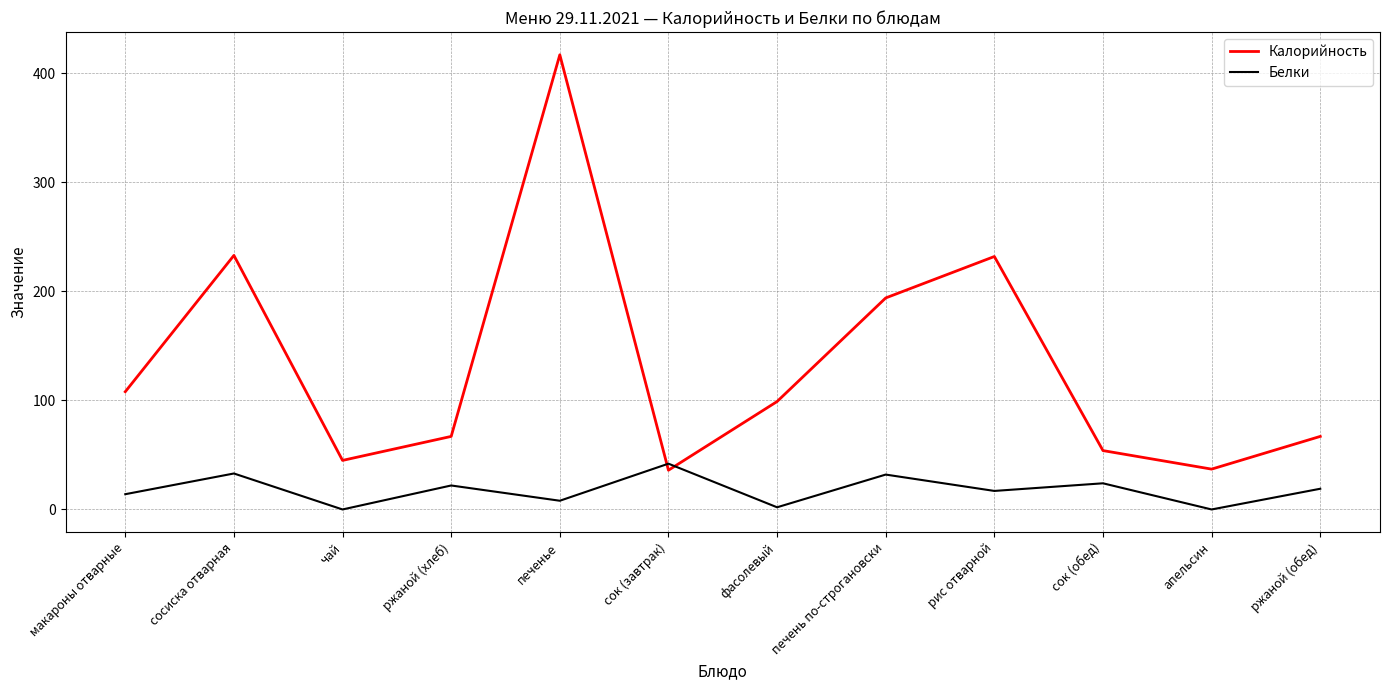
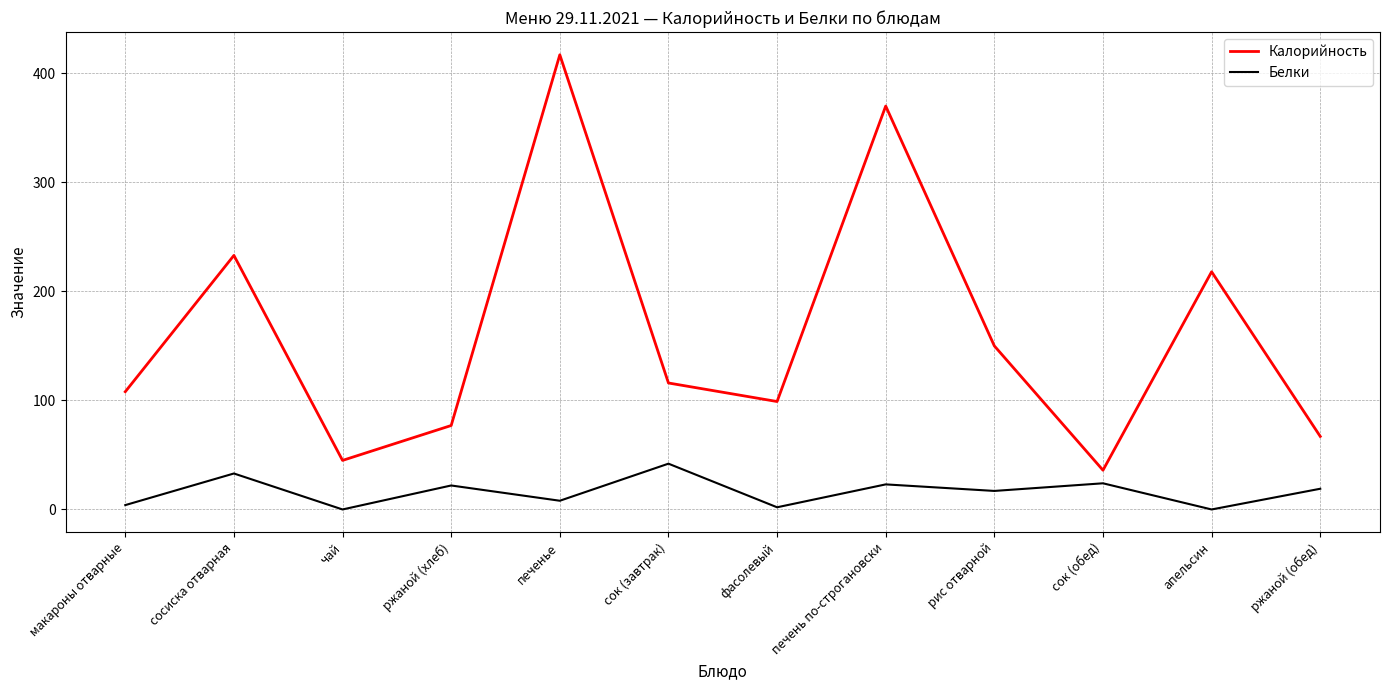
Белки, макароны отварные: 14 -> 4
Калорийность, ржаной (хлеб): 67 -> 77
Калорийность, сок (завтрак): 36 -> 116
Калорийность, печень по-строгановски: 194 -> 370
Белки, печень по-строгановски: 32 -> 23
Калорийность, рис отварной: 232 -> 150
Калорийность, сок (обед): 54 -> 36
Калорийность, апельсин: 37 -> 218
